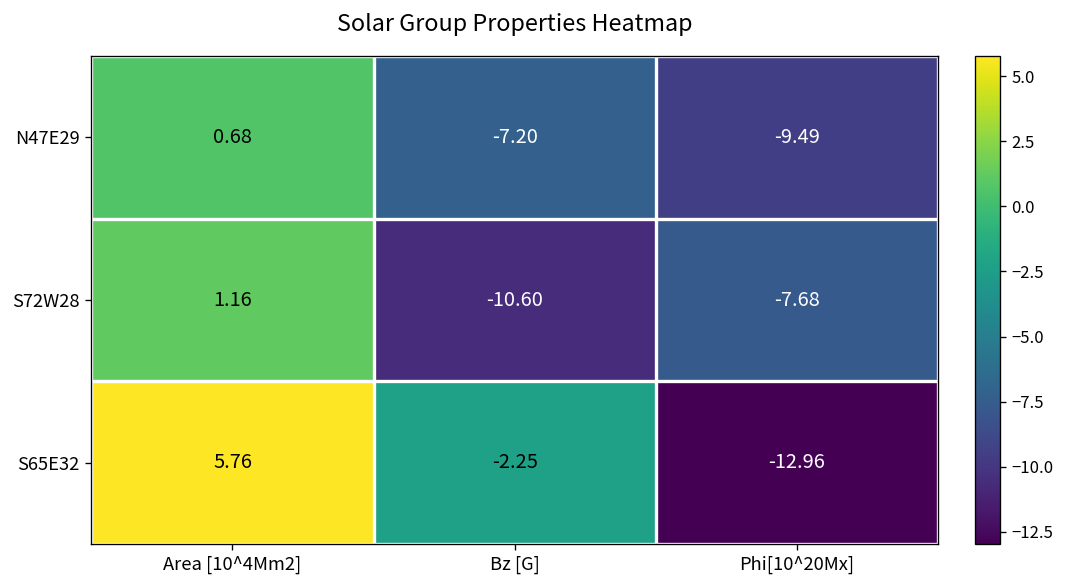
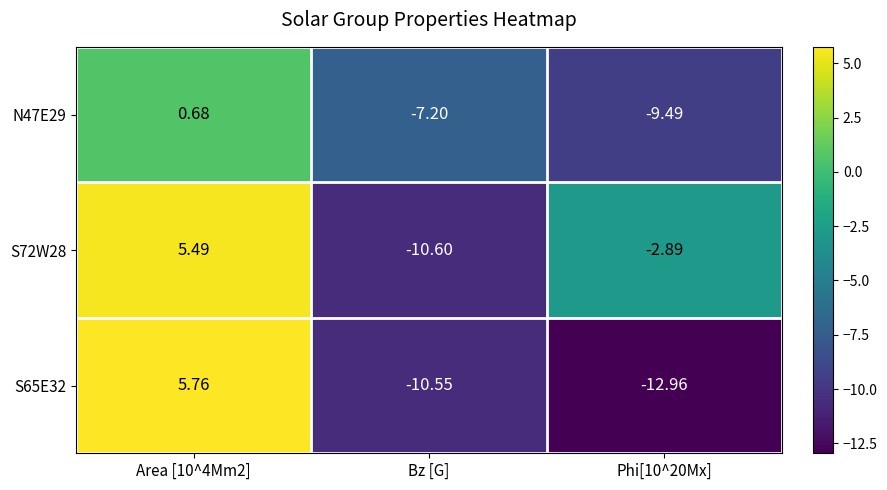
S72W28, Area [10^4Mm2]: 1.16 -> 5.49
S72W28, Phi[10^20Mx]: -7.68 -> -2.89
S65E32, Bz [G]: -2.25 -> -10.55
